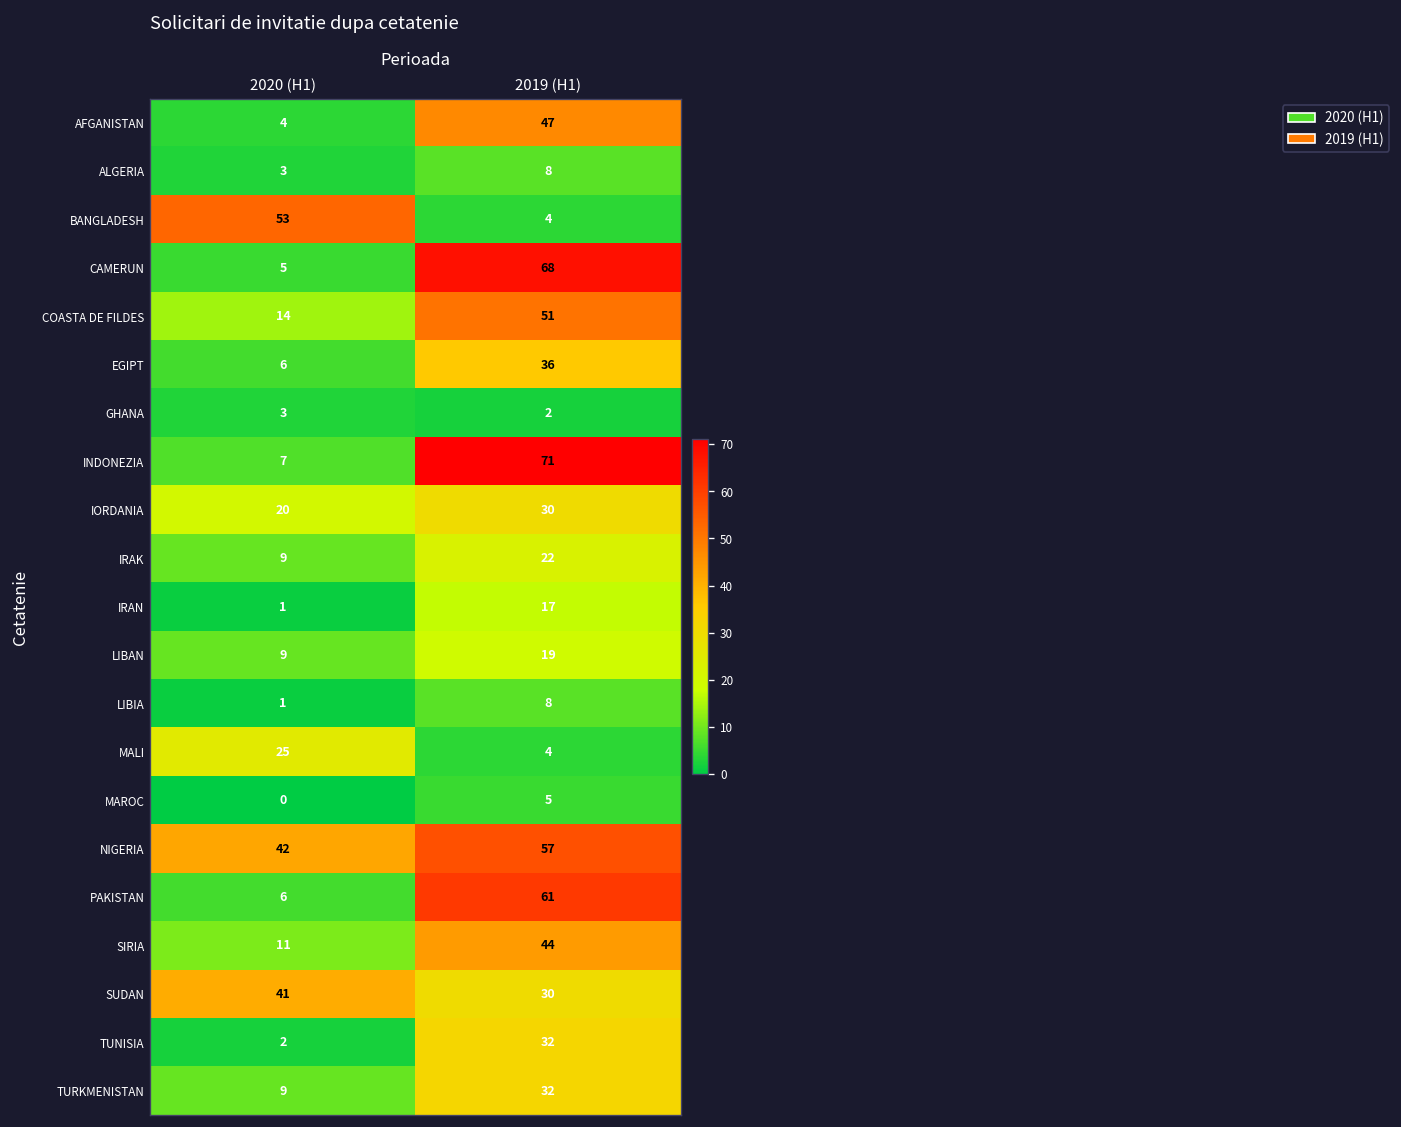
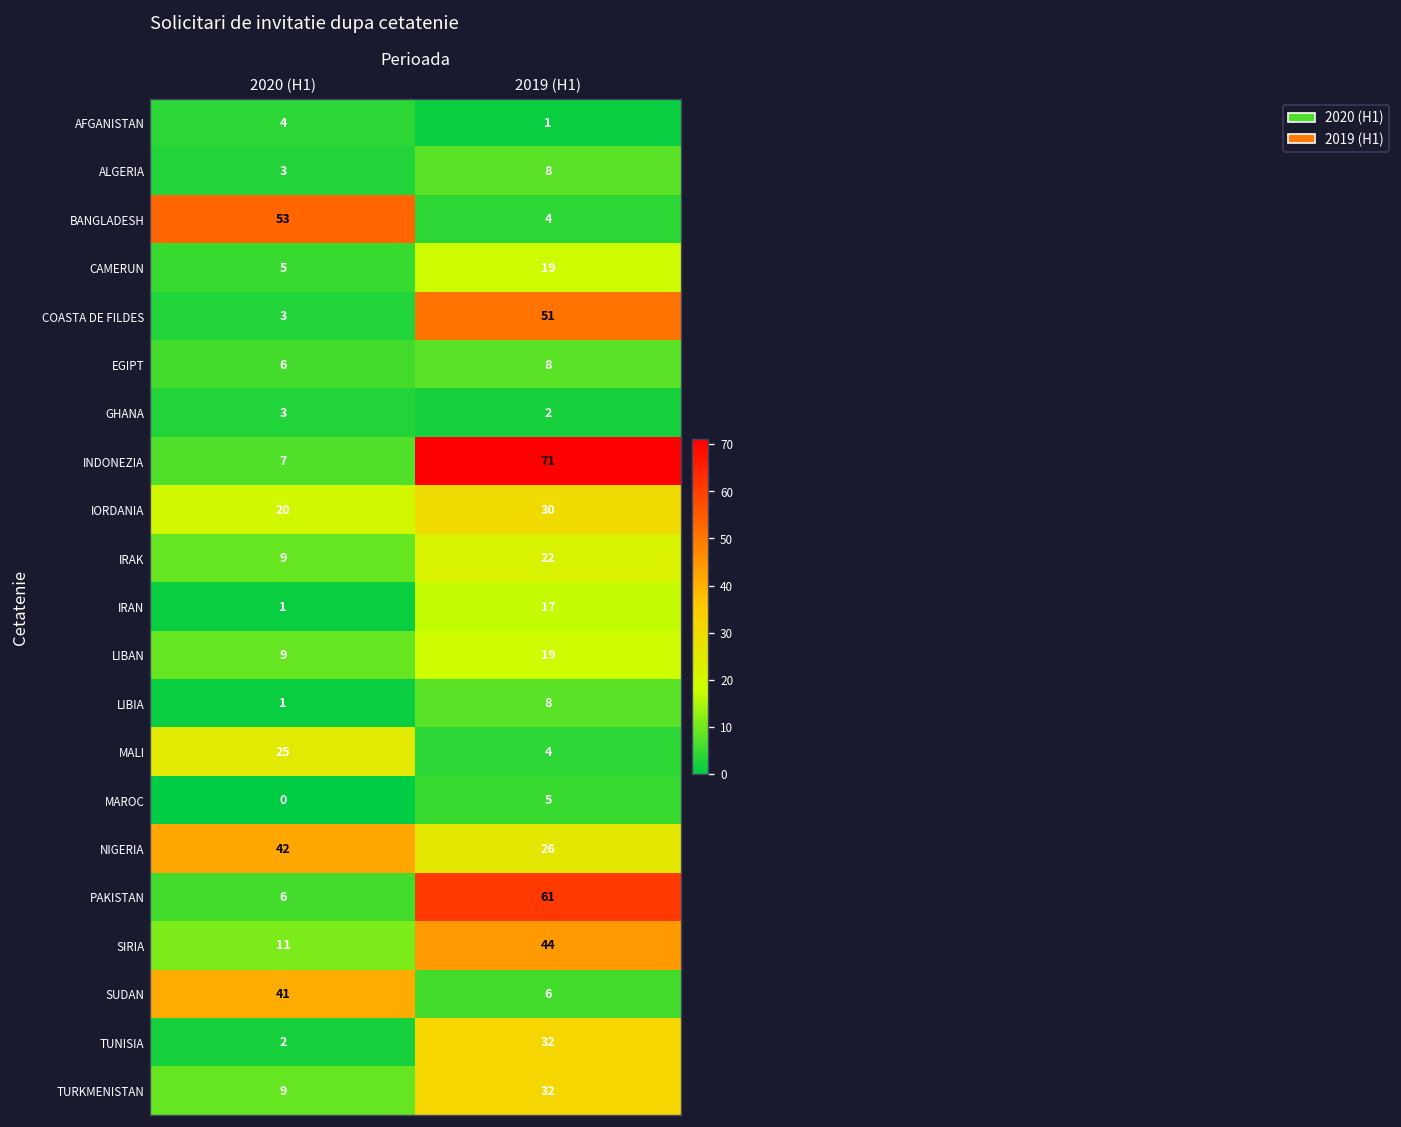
AFGANISTAN, 2019 (H1): 47 -> 1
CAMERUN, 2019 (H1): 68 -> 19
COASTA DE FILDES, 2020 (H1): 14 -> 3
EGIPT, 2019 (H1): 36 -> 8
NIGERIA, 2019 (H1): 57 -> 26
SUDAN, 2019 (H1): 30 -> 6
